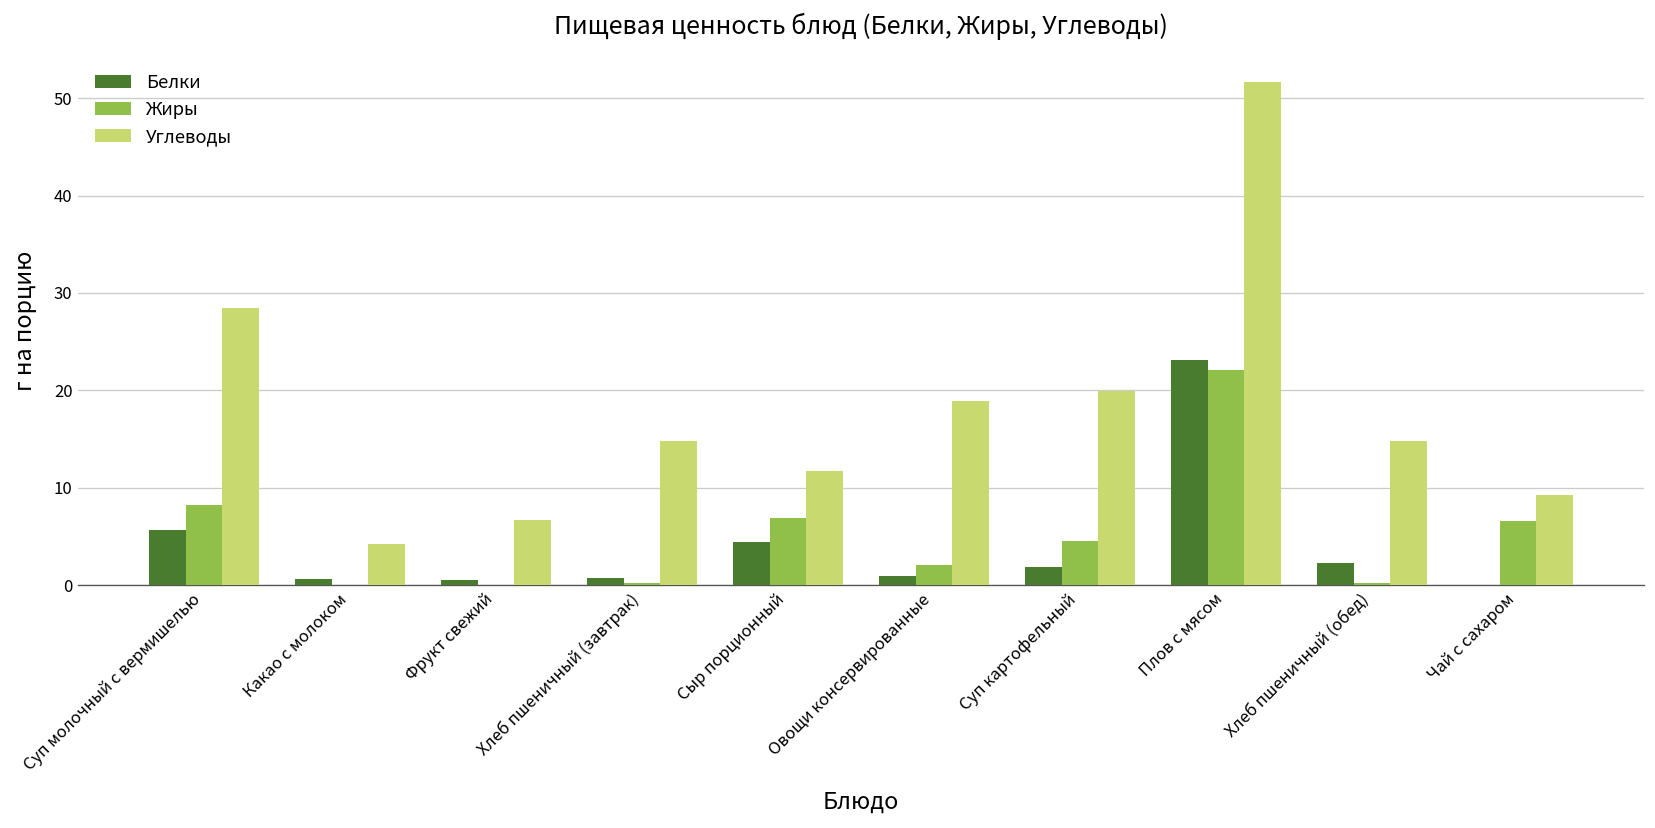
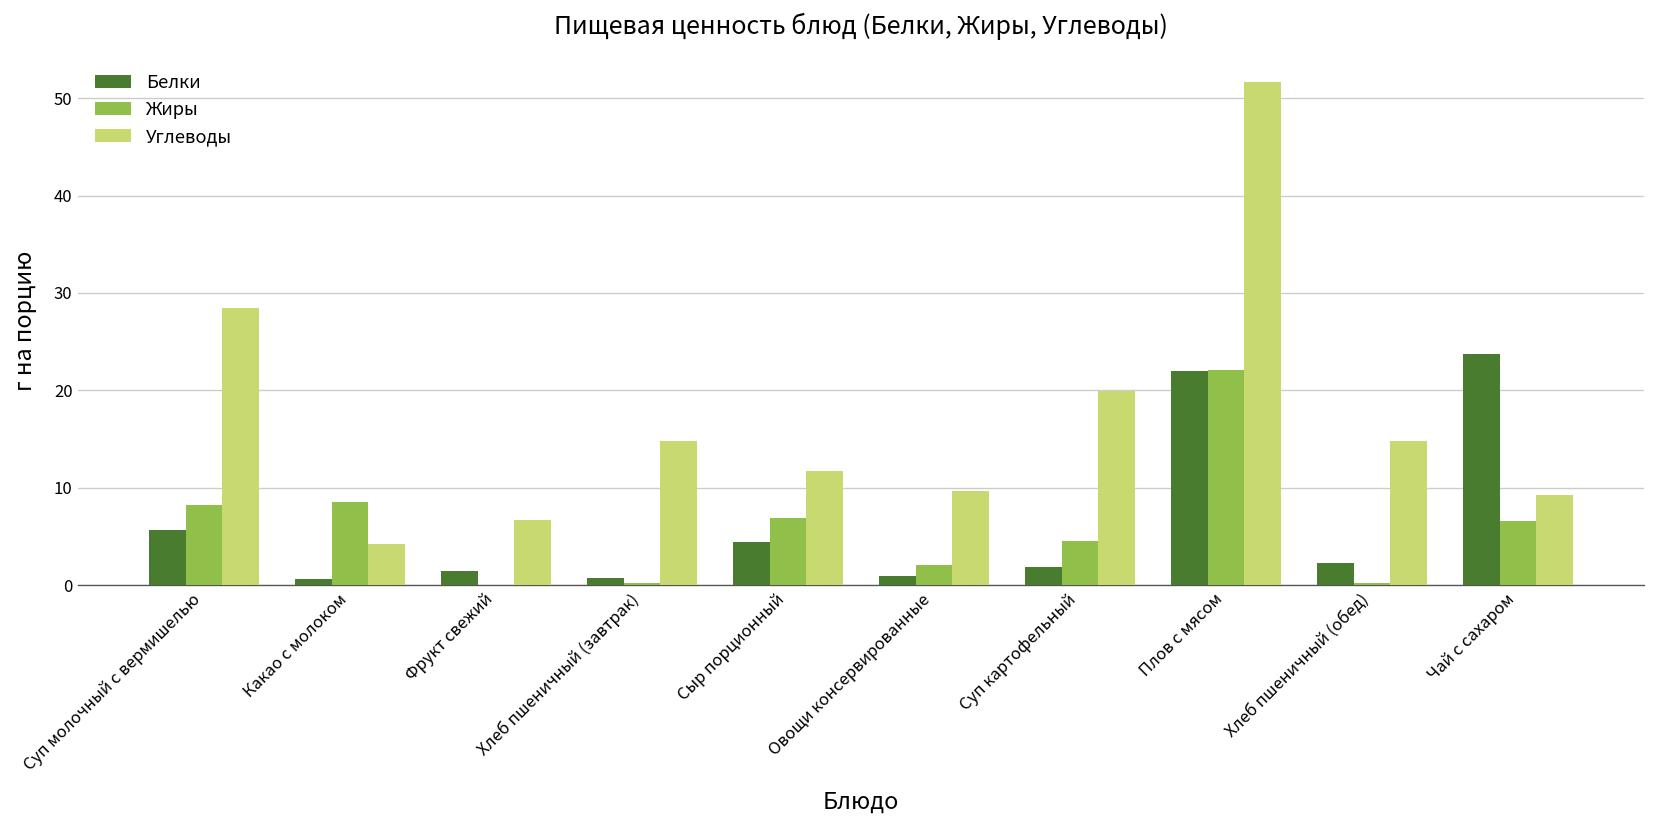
Жиры, Какао с молоком: 0 -> 9
Белки, Фрукт свежий: 1 -> 2
Углеводы, Овощи консервированные: 19 -> 10
Белки, Плов с мясом: 23 -> 22
Белки, Чай с сахаром: 0 -> 24
